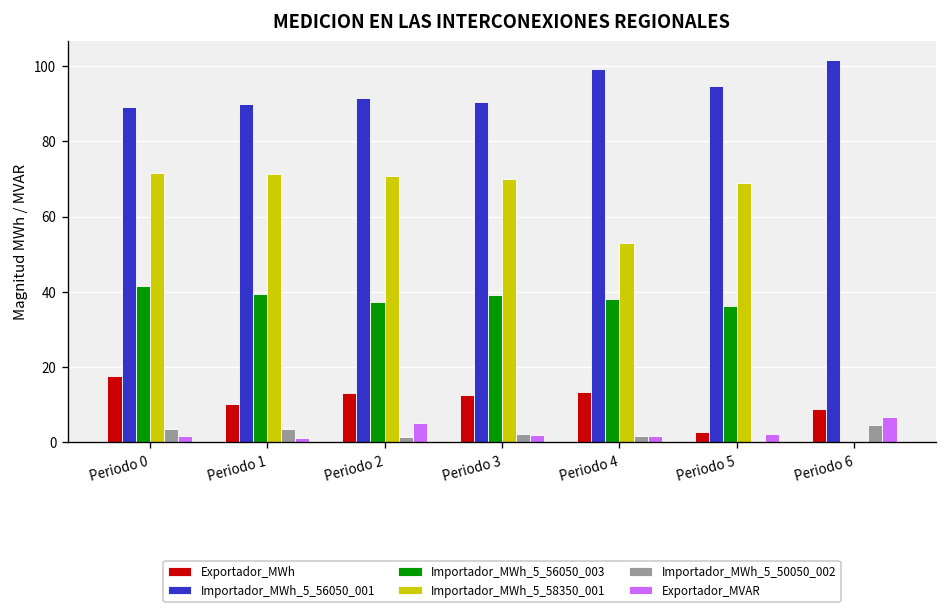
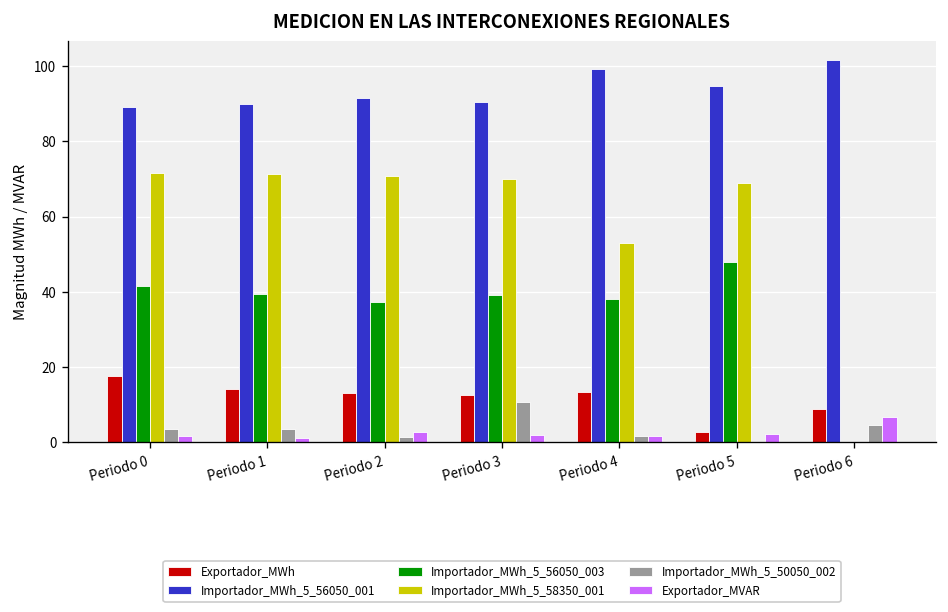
Exportador_MWh, Periodo 1: 10 -> 14
Exportador_MVAR, Periodo 2: 5 -> 3
Importador_MWh_5_50050_002, Periodo 3: 2 -> 11
Importador_MWh_5_56050_003, Periodo 5: 36 -> 48
